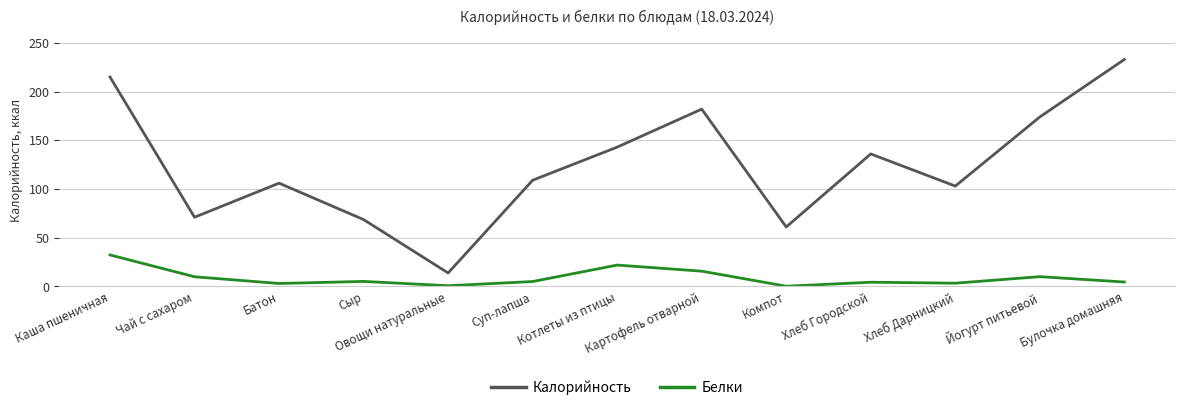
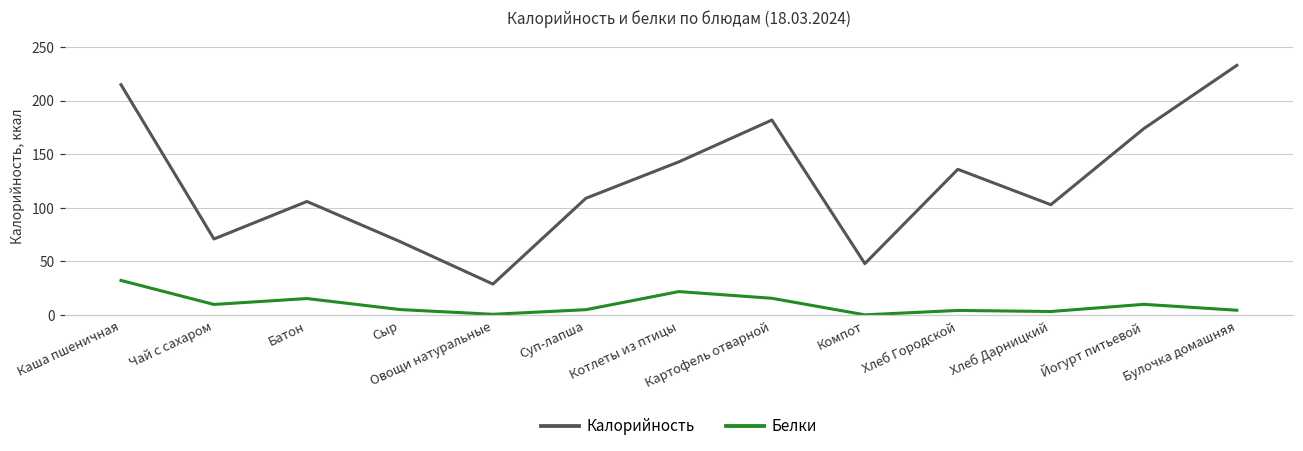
Белки, Батон: 0 -> 20
Калорийность, Овощи натуральные: 10 -> 30
Калорийность, Компот: 60 -> 50
